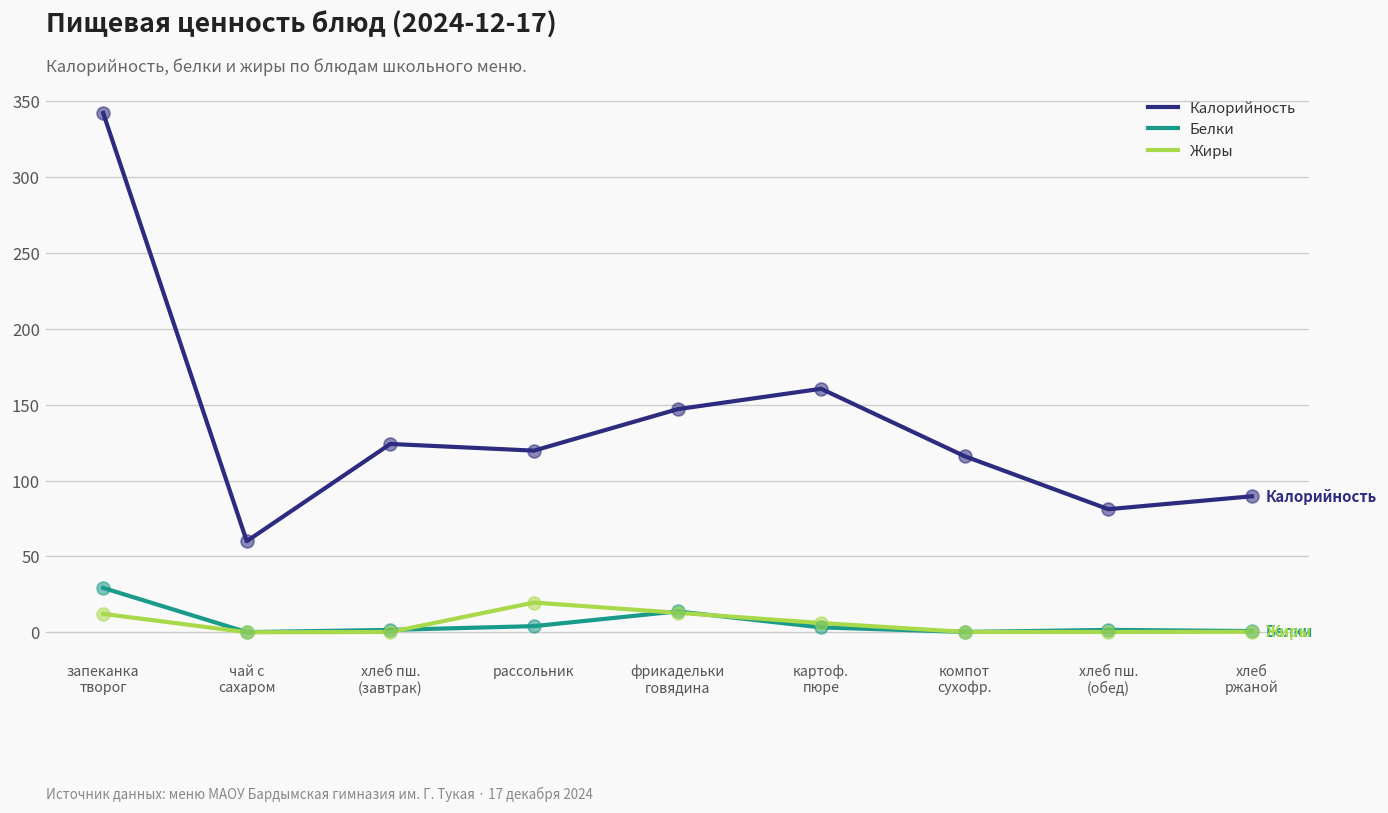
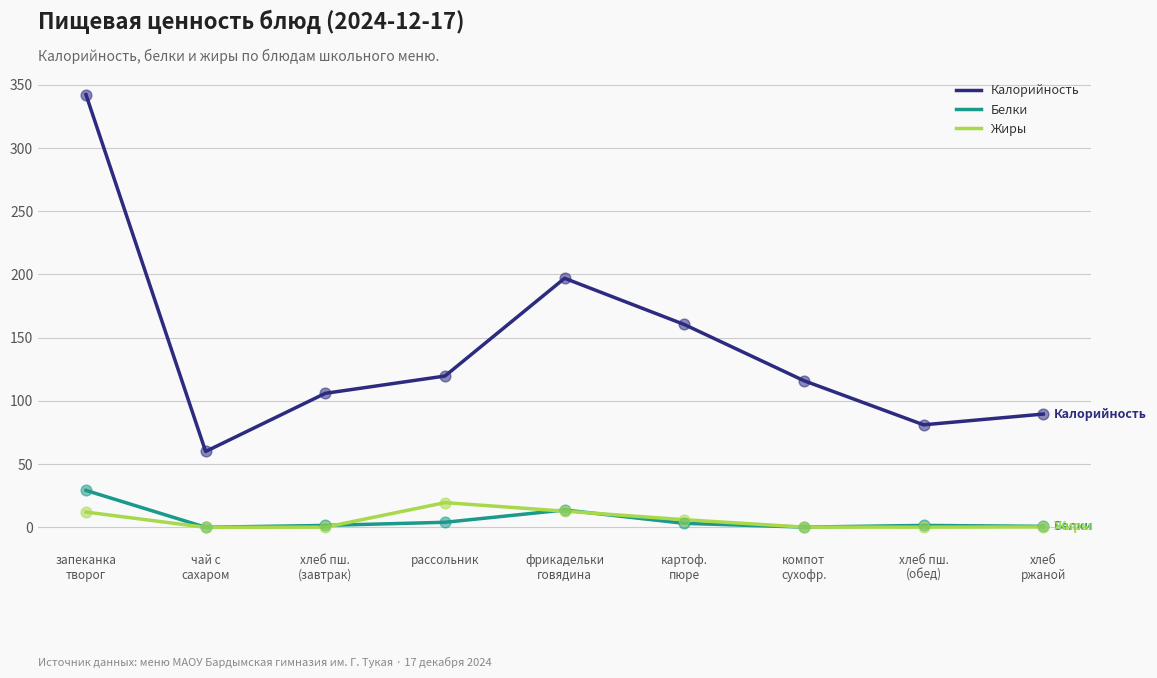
Калорийность, хлеб пш. (завтрак): 124 -> 106
Калорийность, фрикадельки говядина: 147 -> 197
